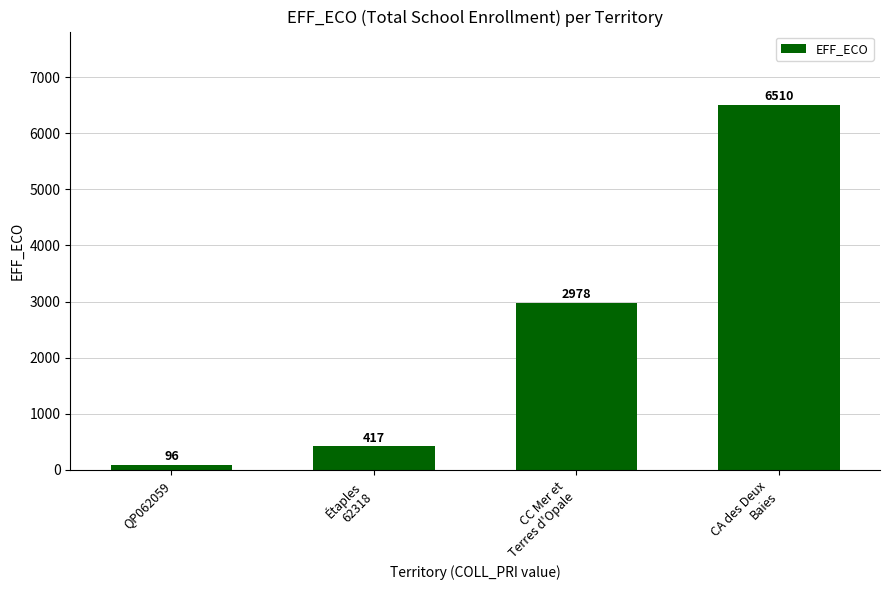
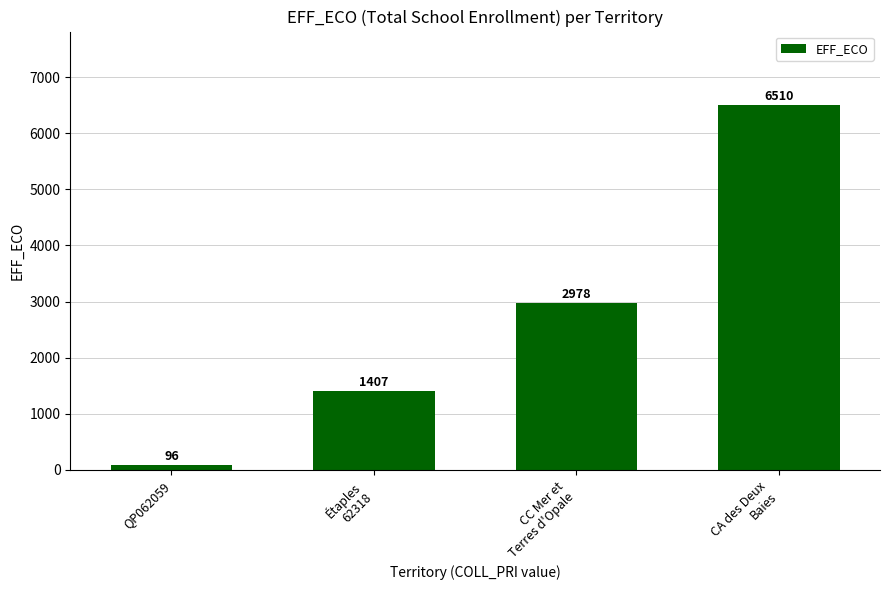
Étaples 62318: 417 -> 1407
